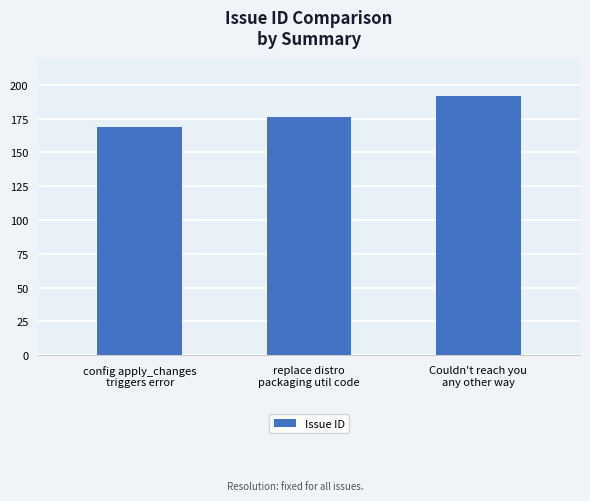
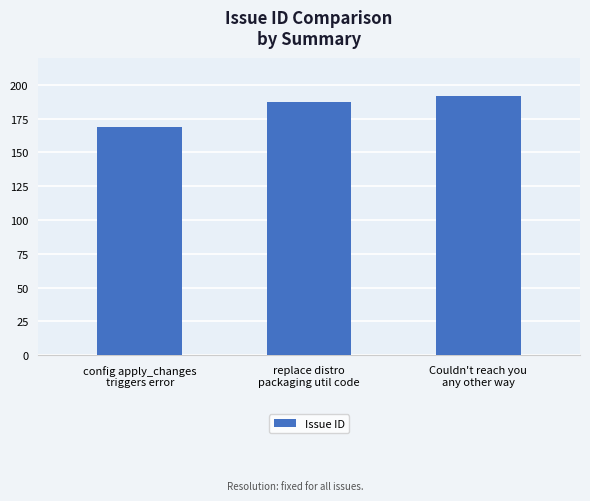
replace distro packaging util code: 176 -> 187
